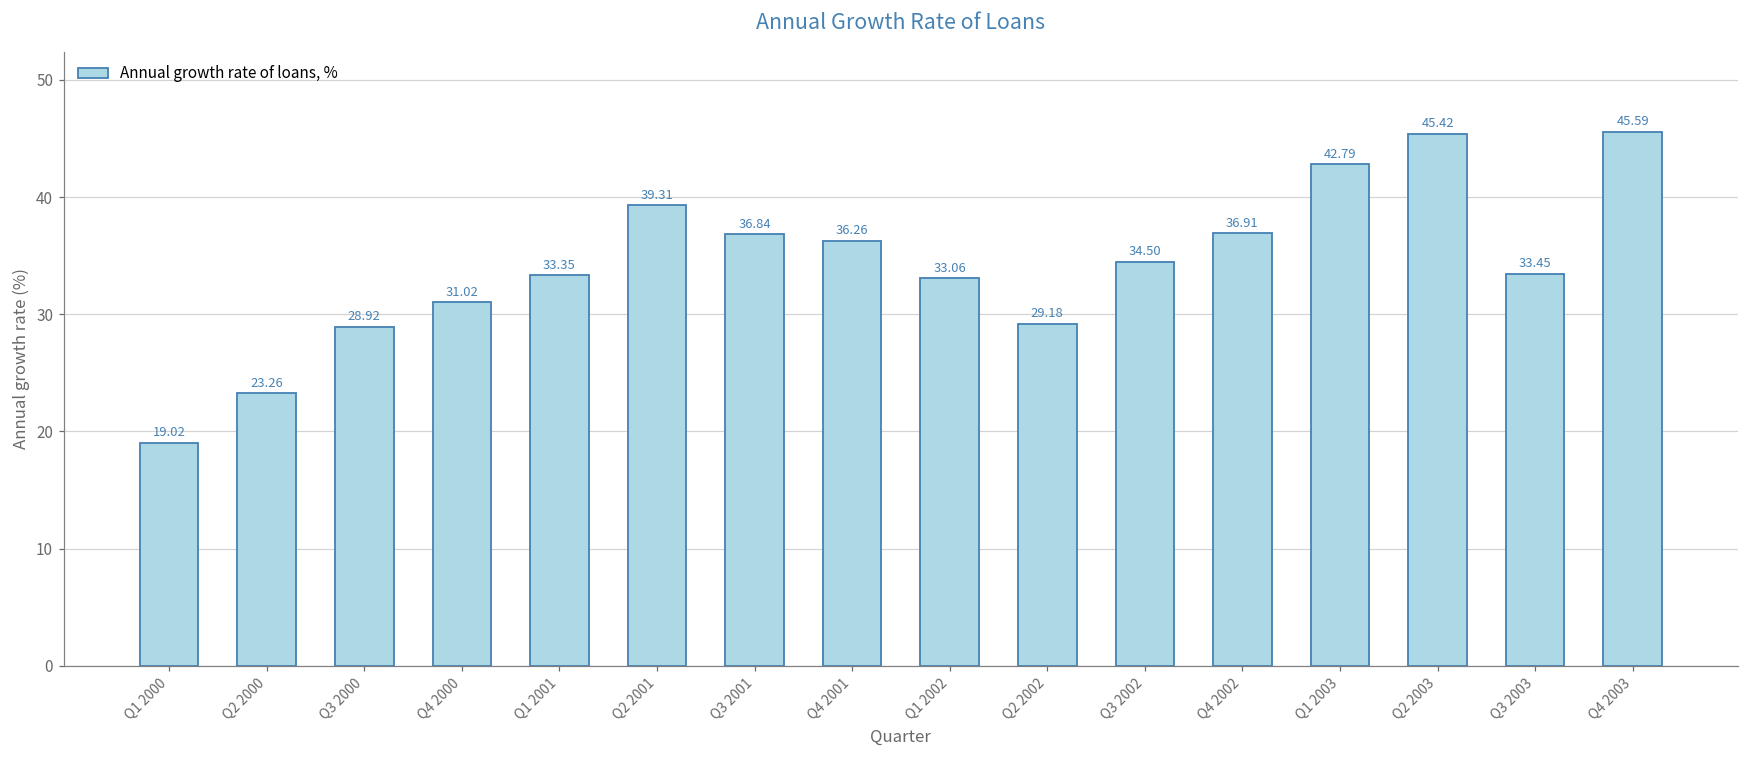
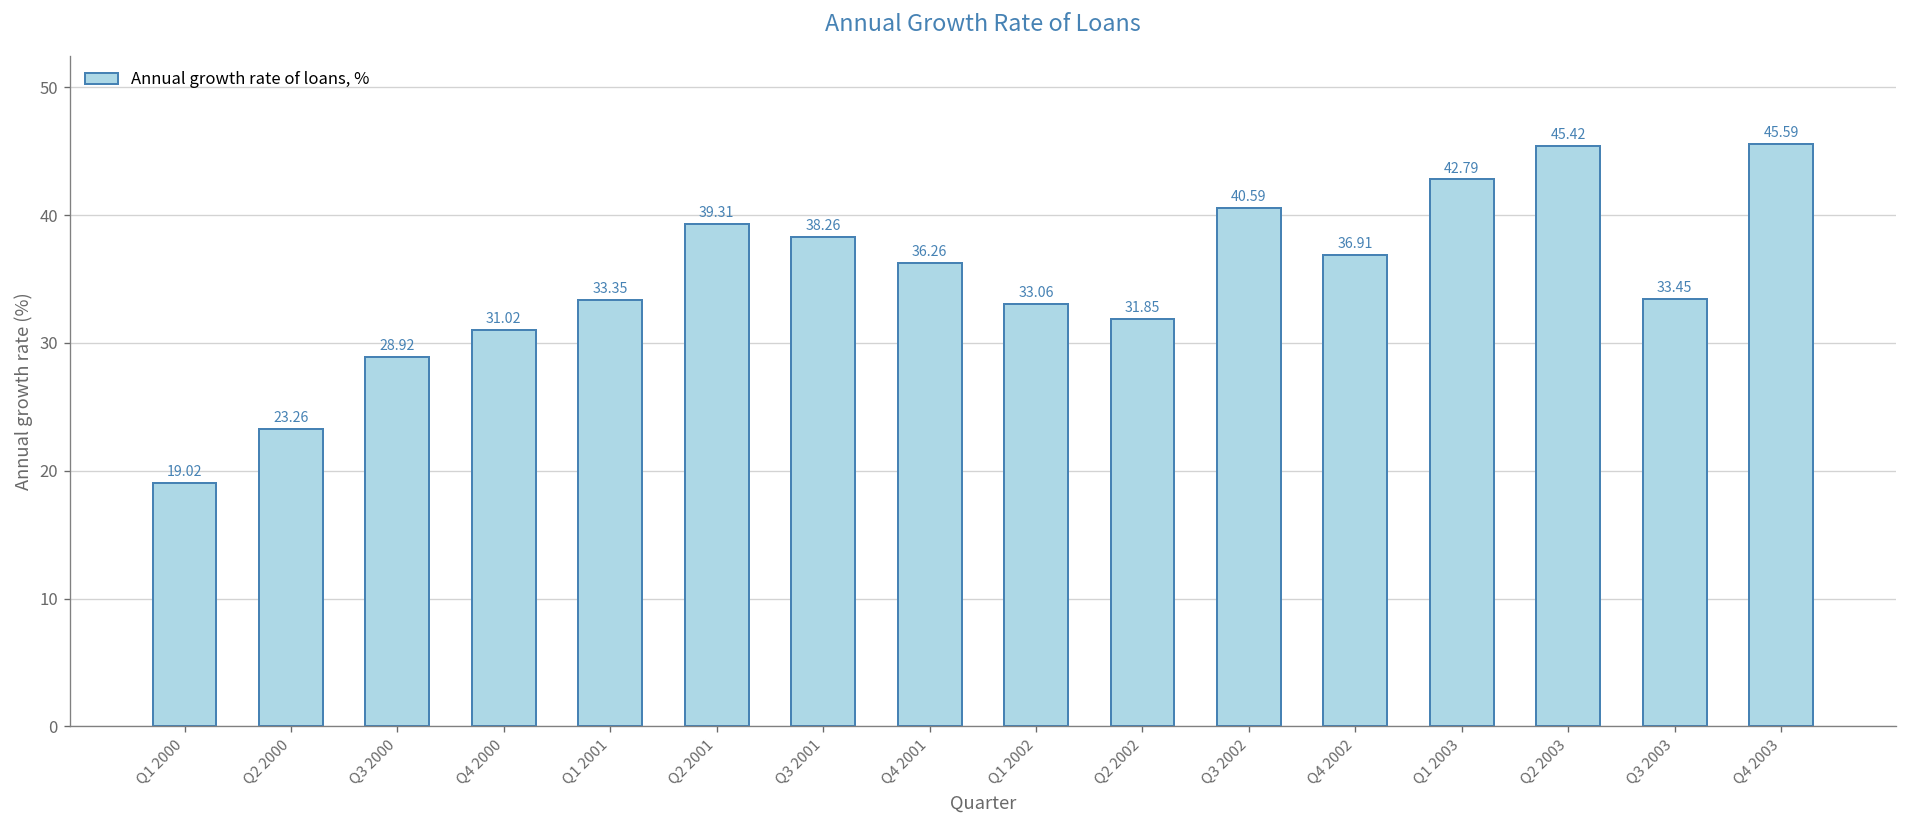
Q3 2001: 36.84 -> 38.26
Q2 2002: 29.18 -> 31.85
Q3 2002: 34.50 -> 40.59
